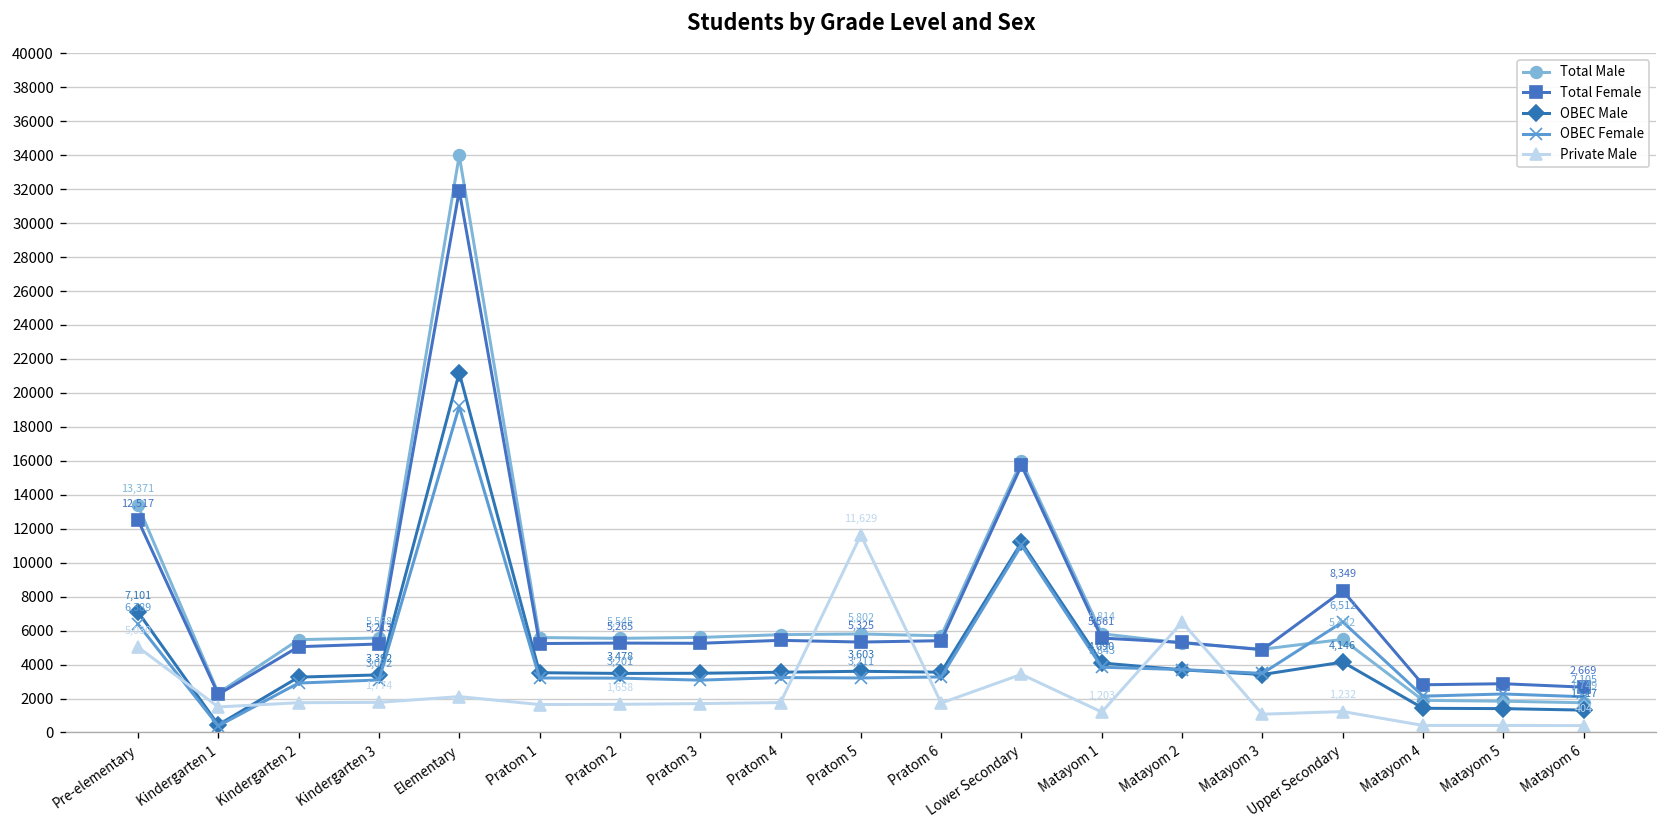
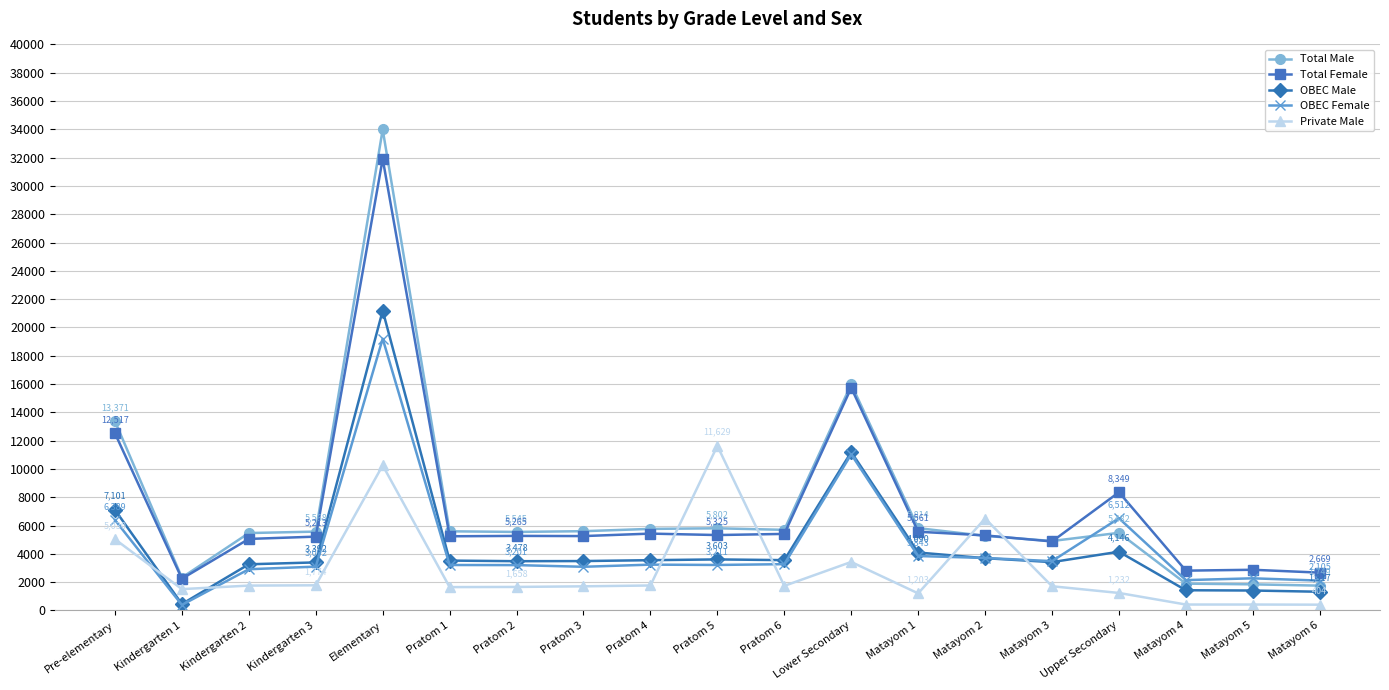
Private Male, Elementary: 2100 -> 10200
Private Male, Matayom 3: 1100 -> 1700
